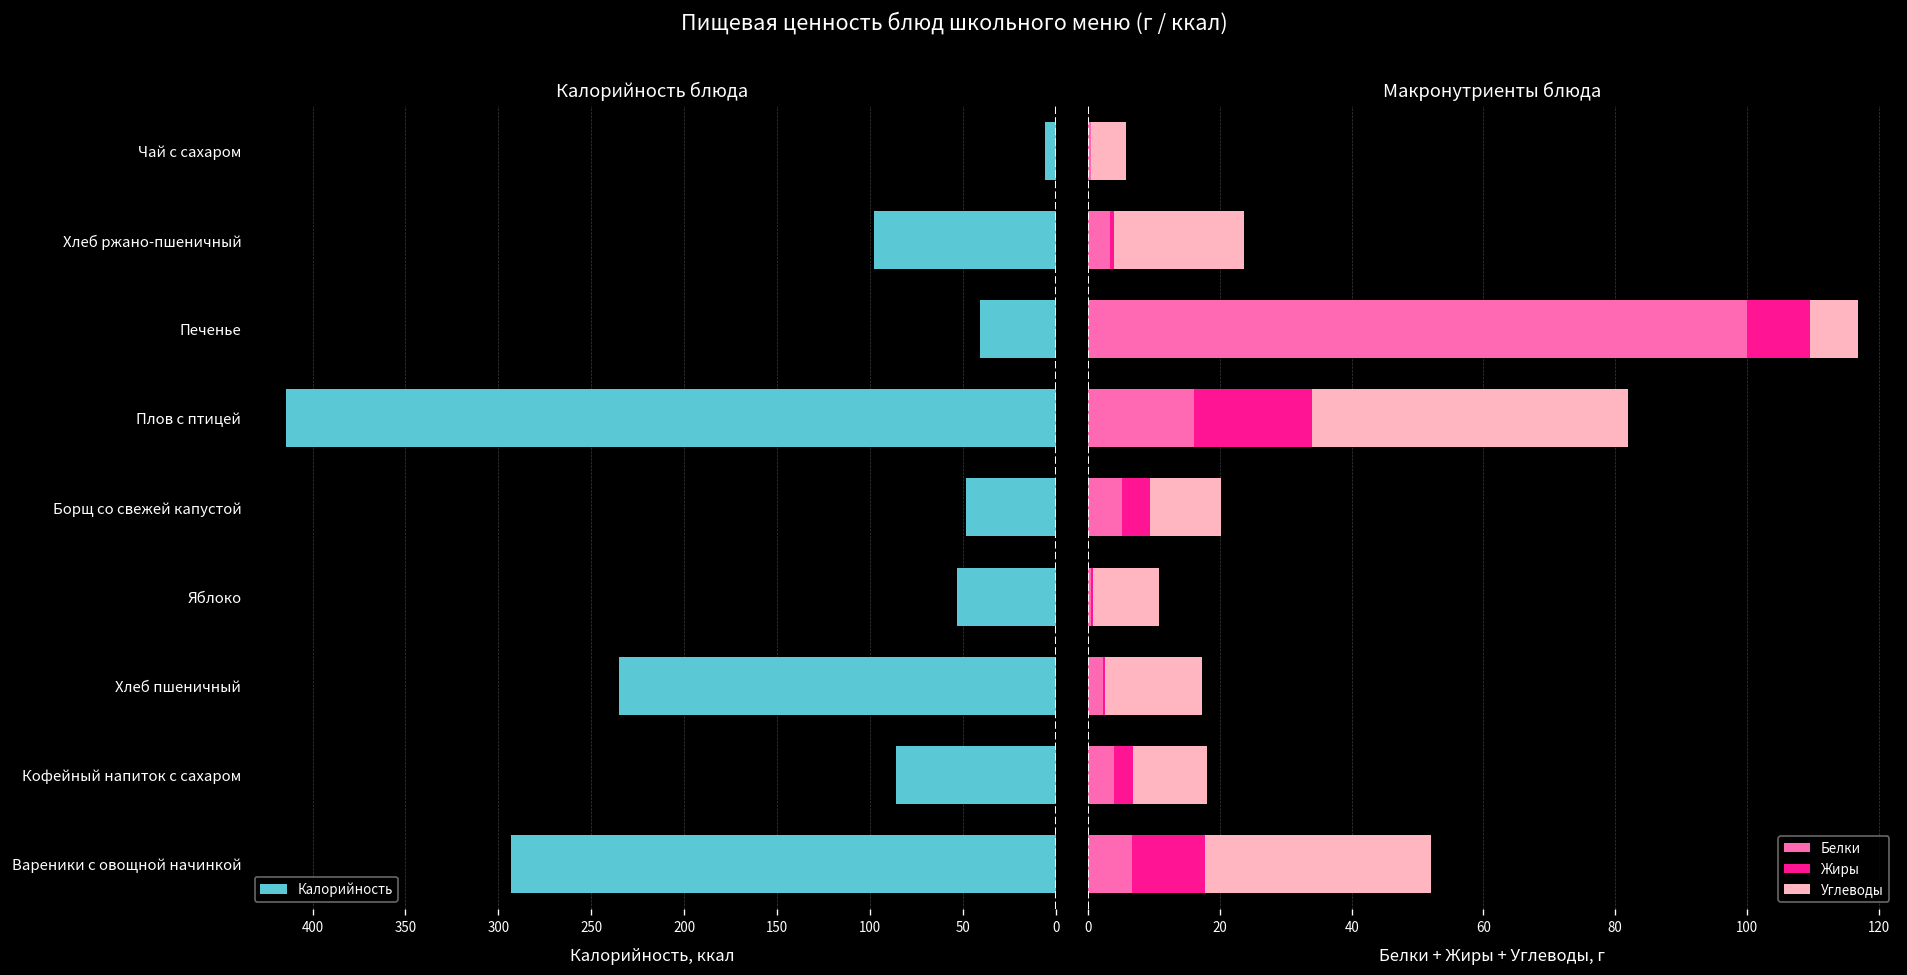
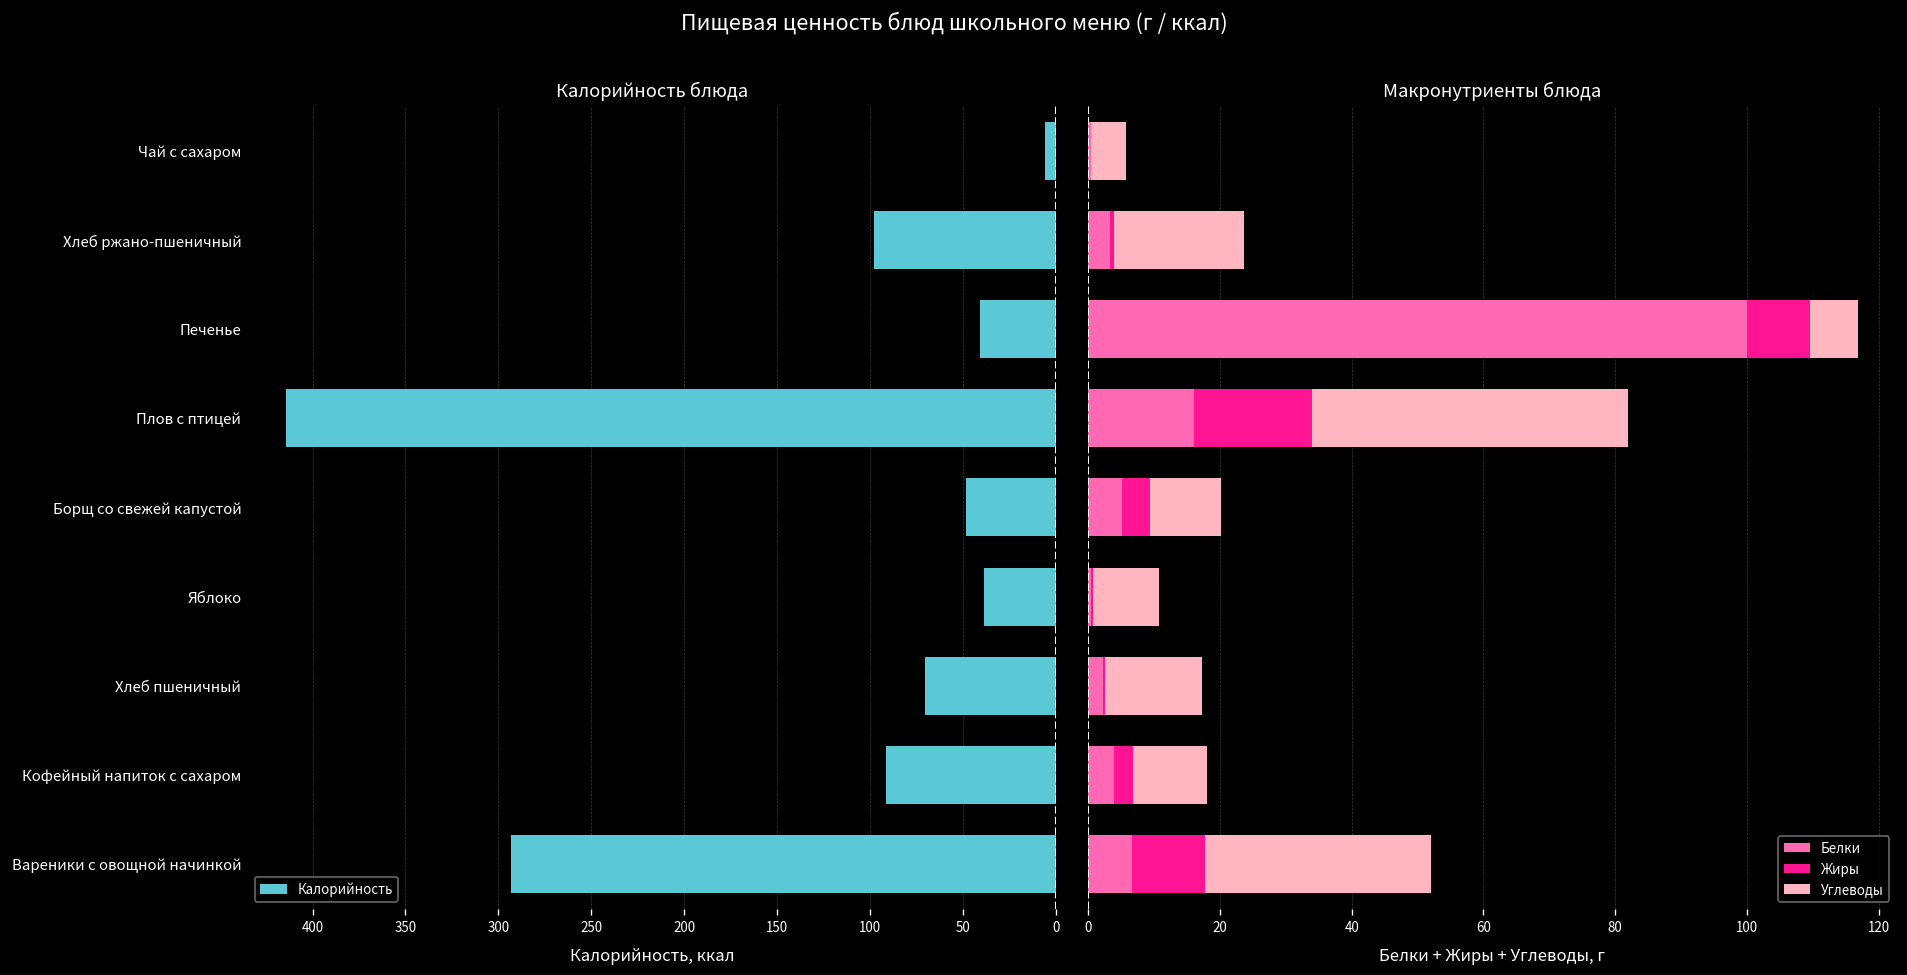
Калорийность блюда, Яблоко: 53 -> 38
Калорийность блюда, Хлеб пшеничный: 235 -> 70
Калорийность блюда, Кофейный напиток с сахаром: 86 -> 92
